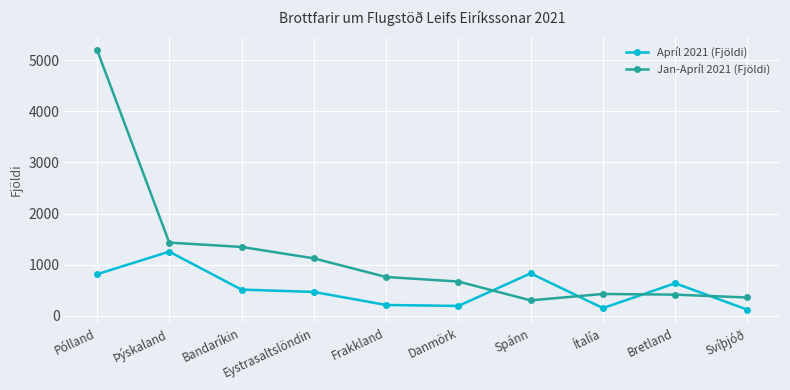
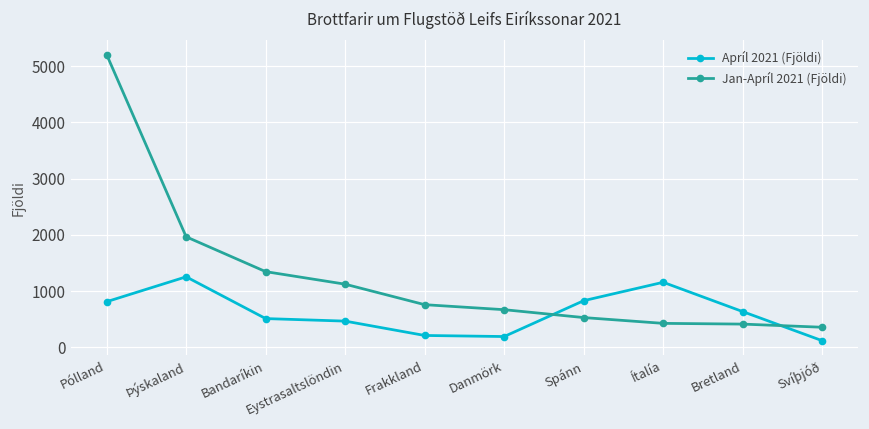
Jan-Apríl 2021 (Fjöldi), Þýskaland: 1400 -> 2000
Jan-Apríl 2021 (Fjöldi), Spánn: 300 -> 500
Apríl 2021 (Fjöldi), Ítalía: 200 -> 1200
